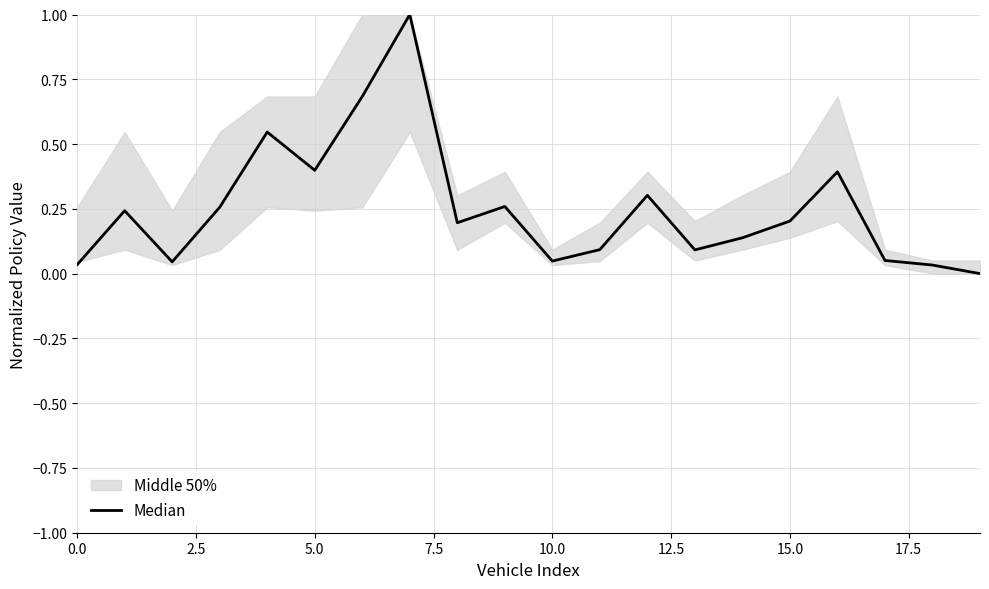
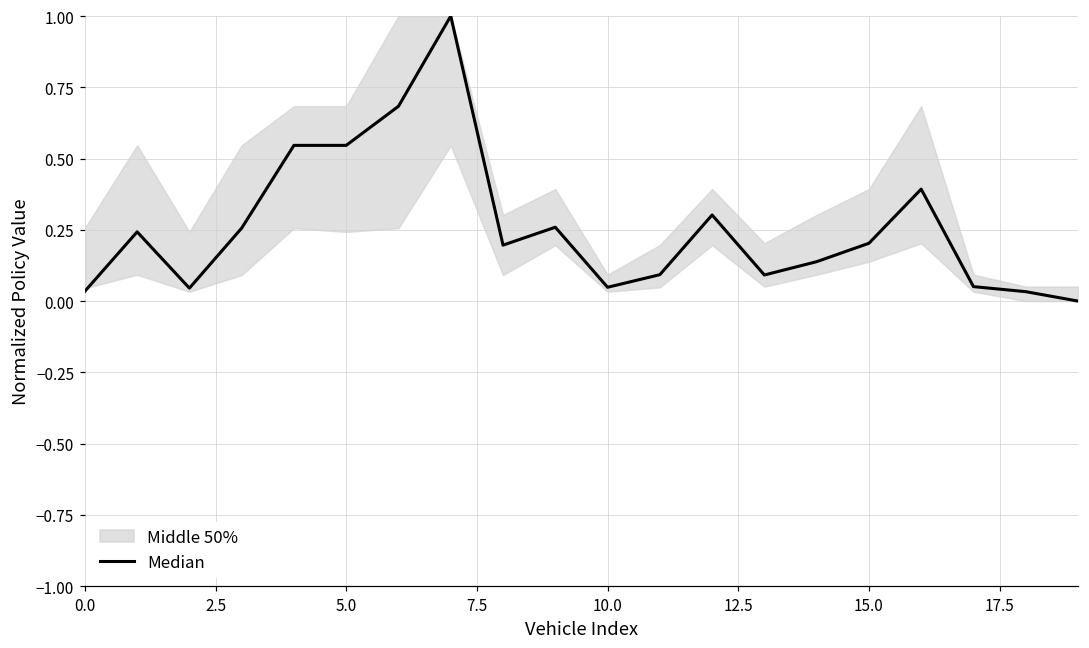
Median, 5.0: 0.40 -> 0.55
